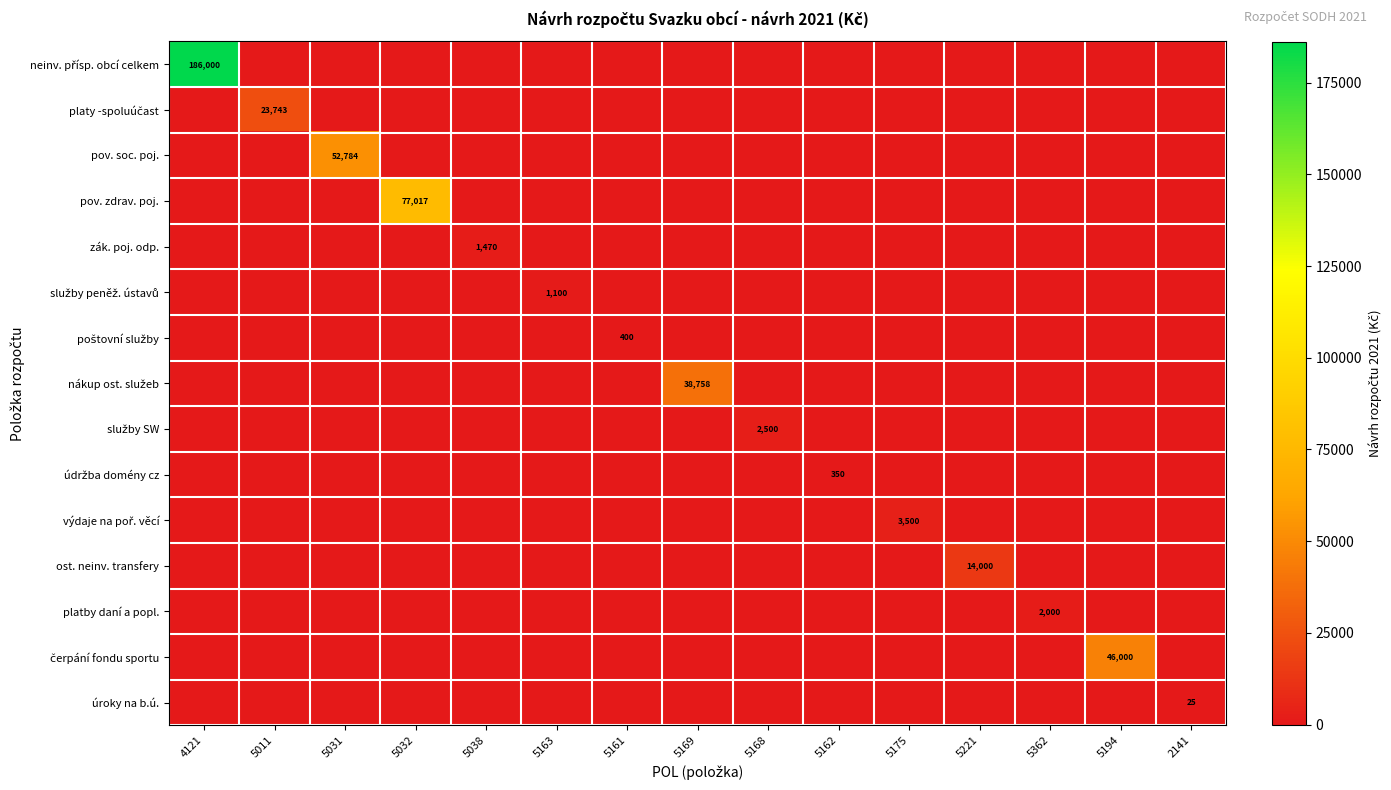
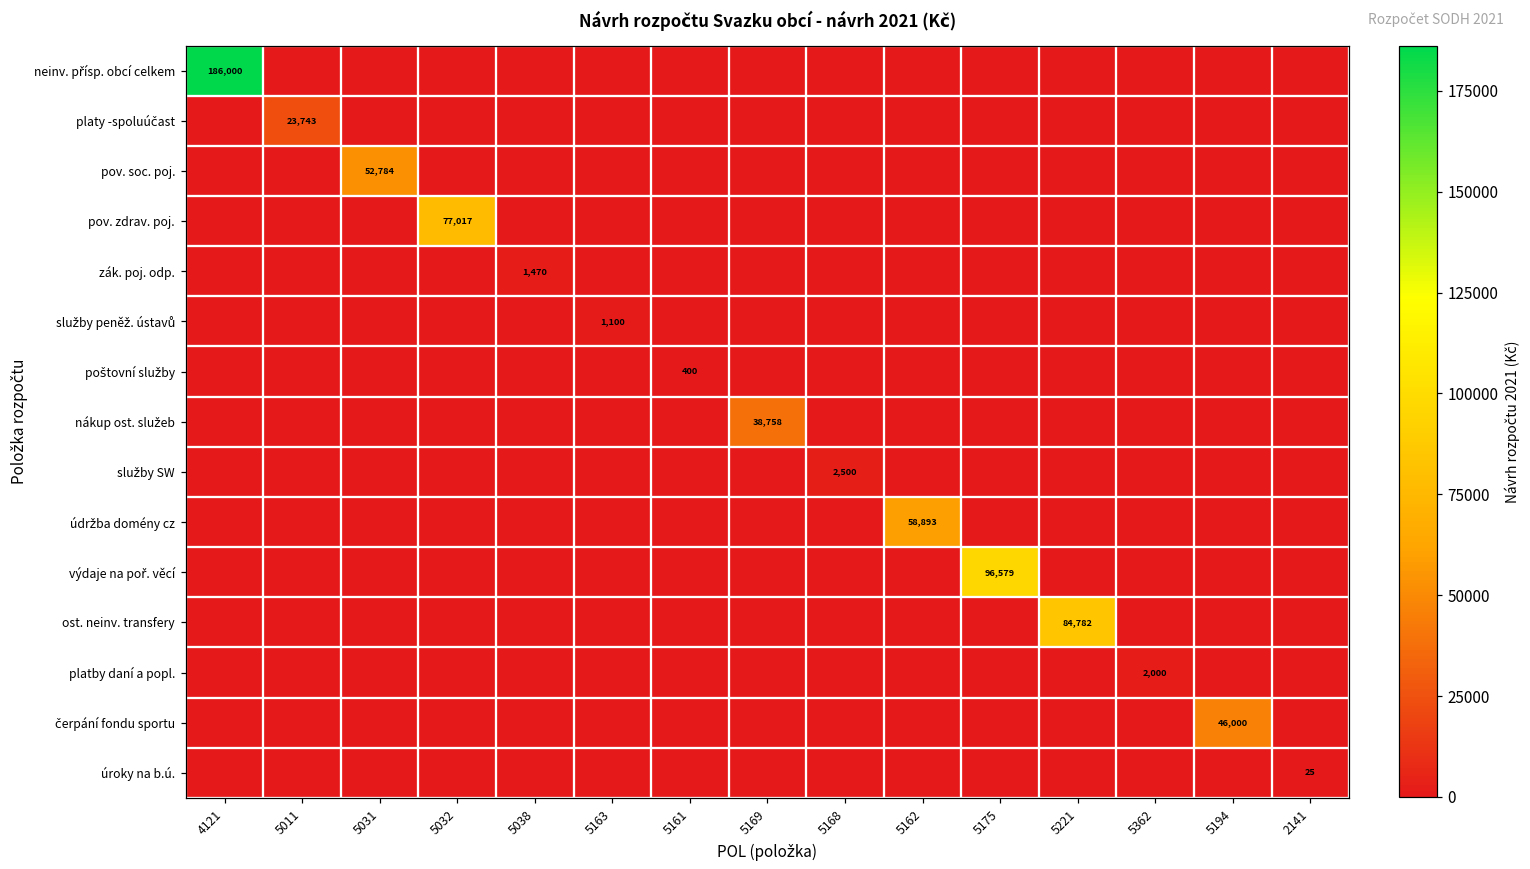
údržba domény cz, 5162: 350 -> 58,893
výdaje na poř. věcí, 5175: 3,500 -> 96,579
ost. neinv. transfery, 5221: 14,000 -> 84,782
